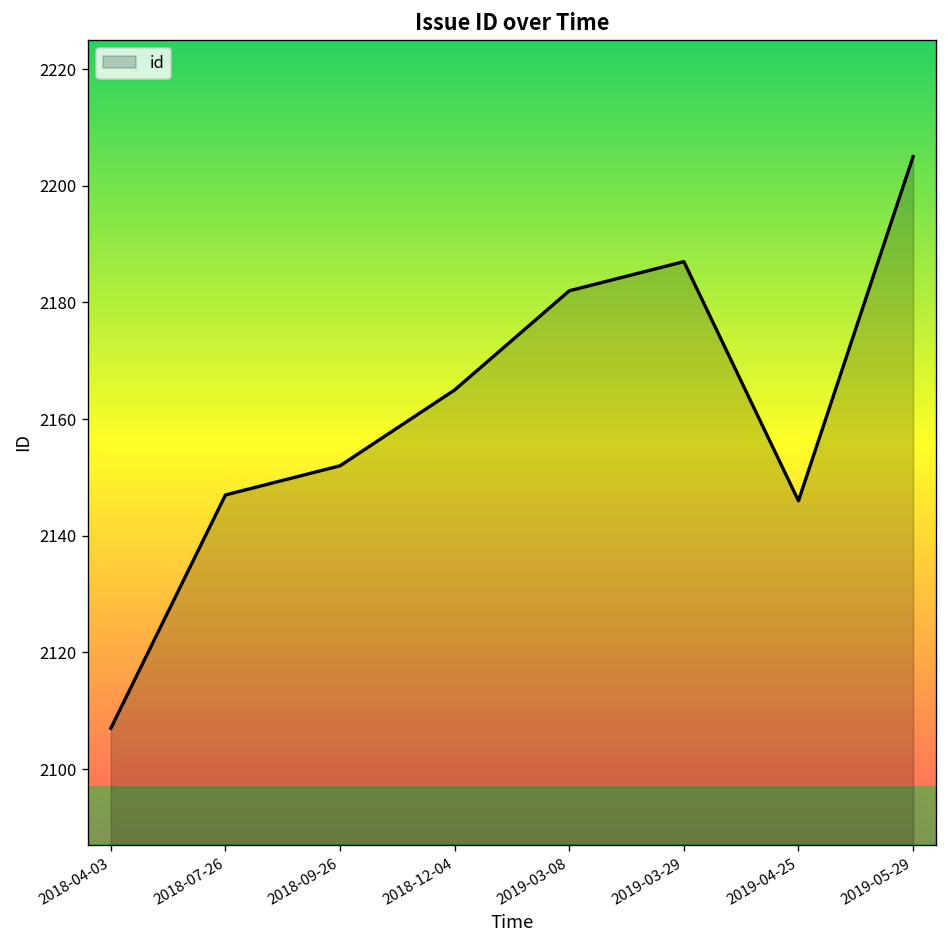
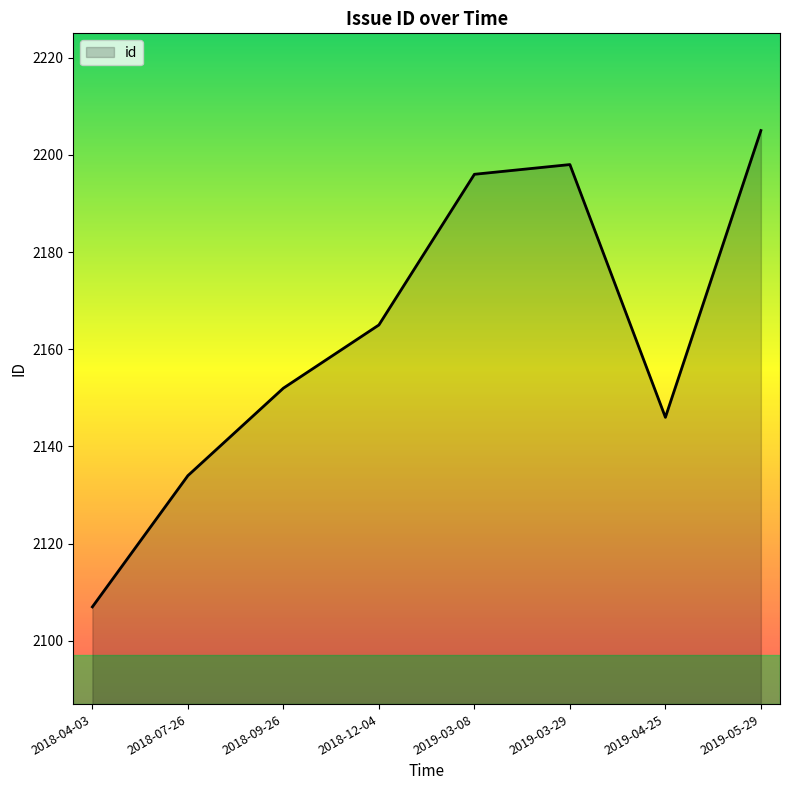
2018-07-26: 2147 -> 2134
2019-03-08: 2182 -> 2196
2019-03-29: 2187 -> 2198
